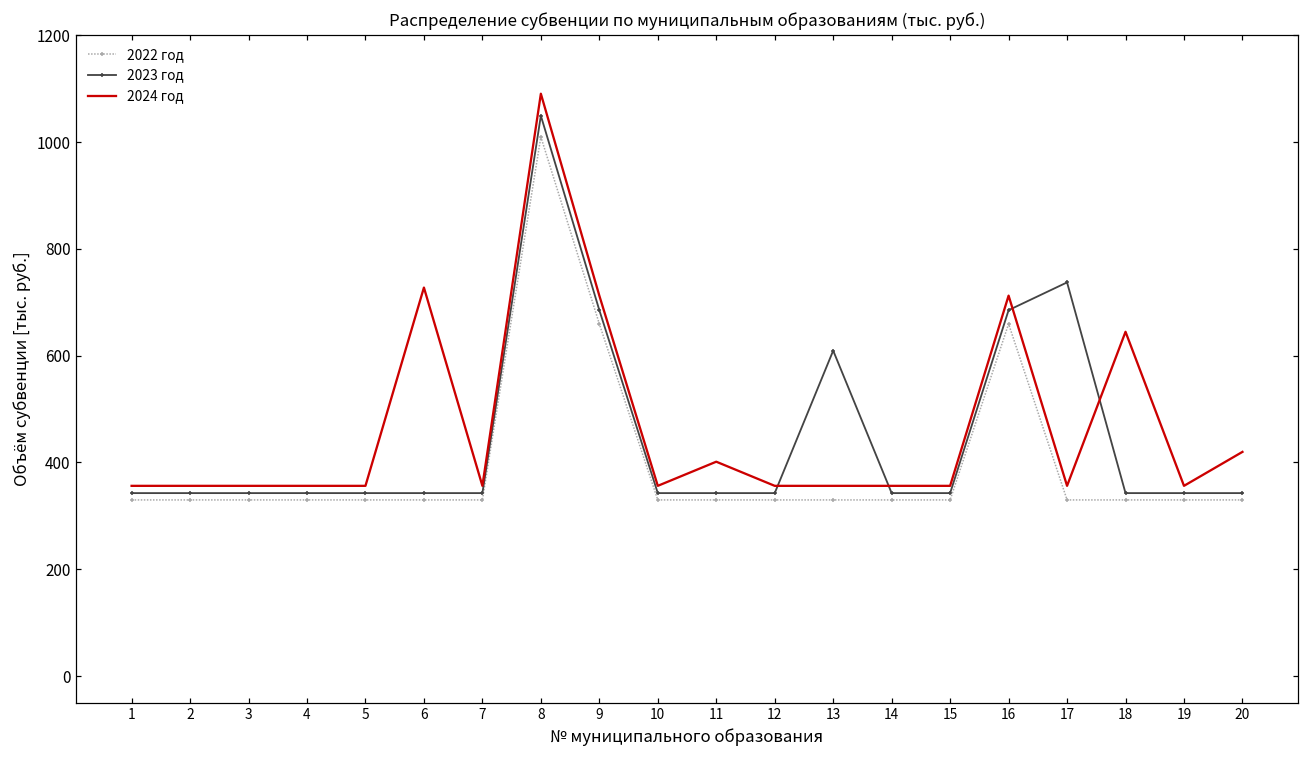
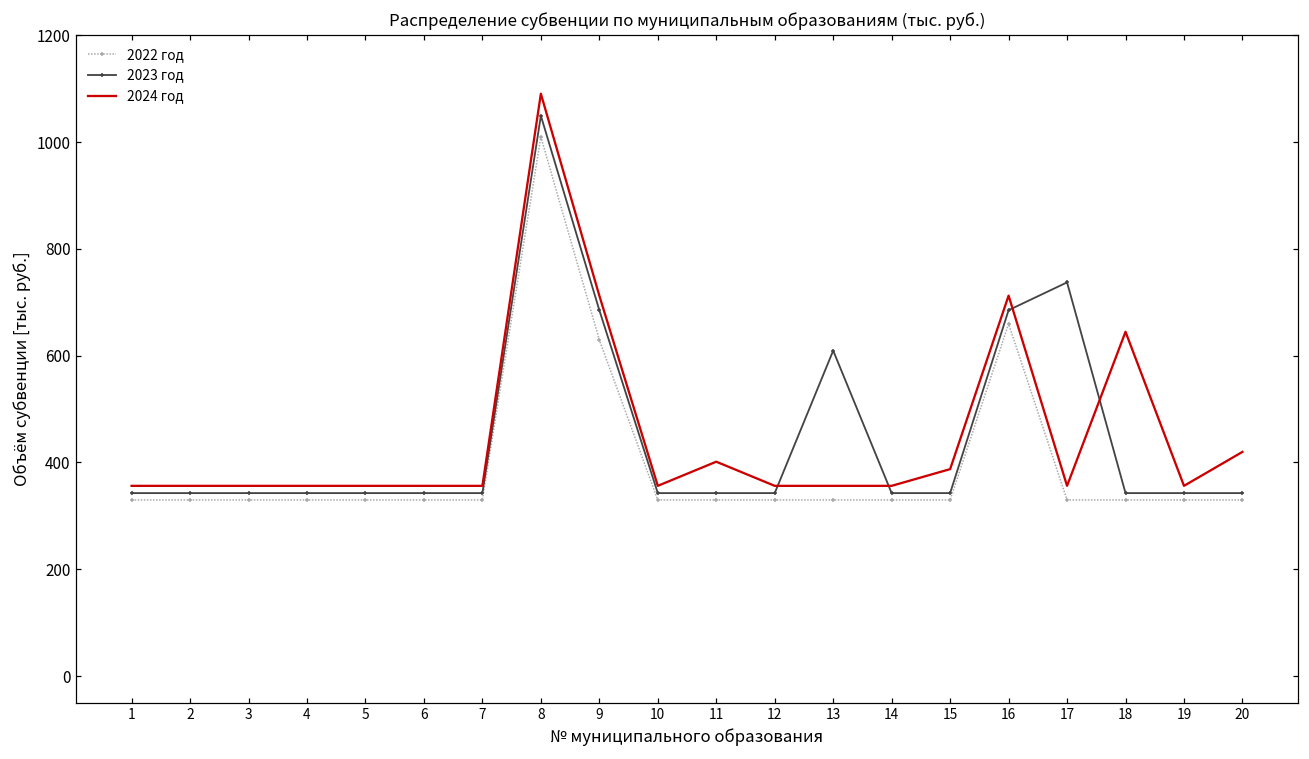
2024 год, 6: 730 -> 360
2022 год, 9: 660 -> 630
2024 год, 15: 360 -> 390
